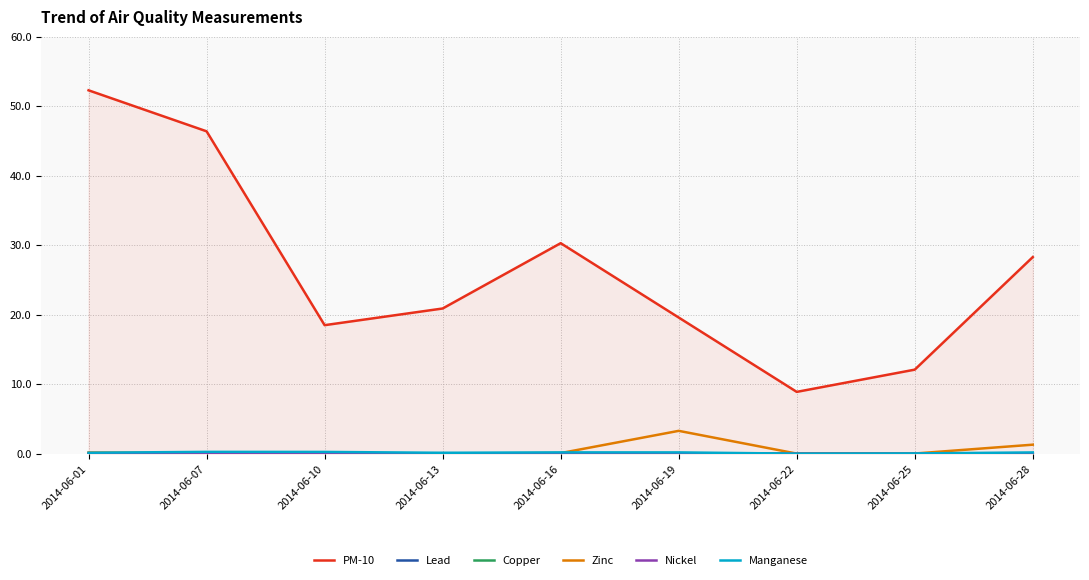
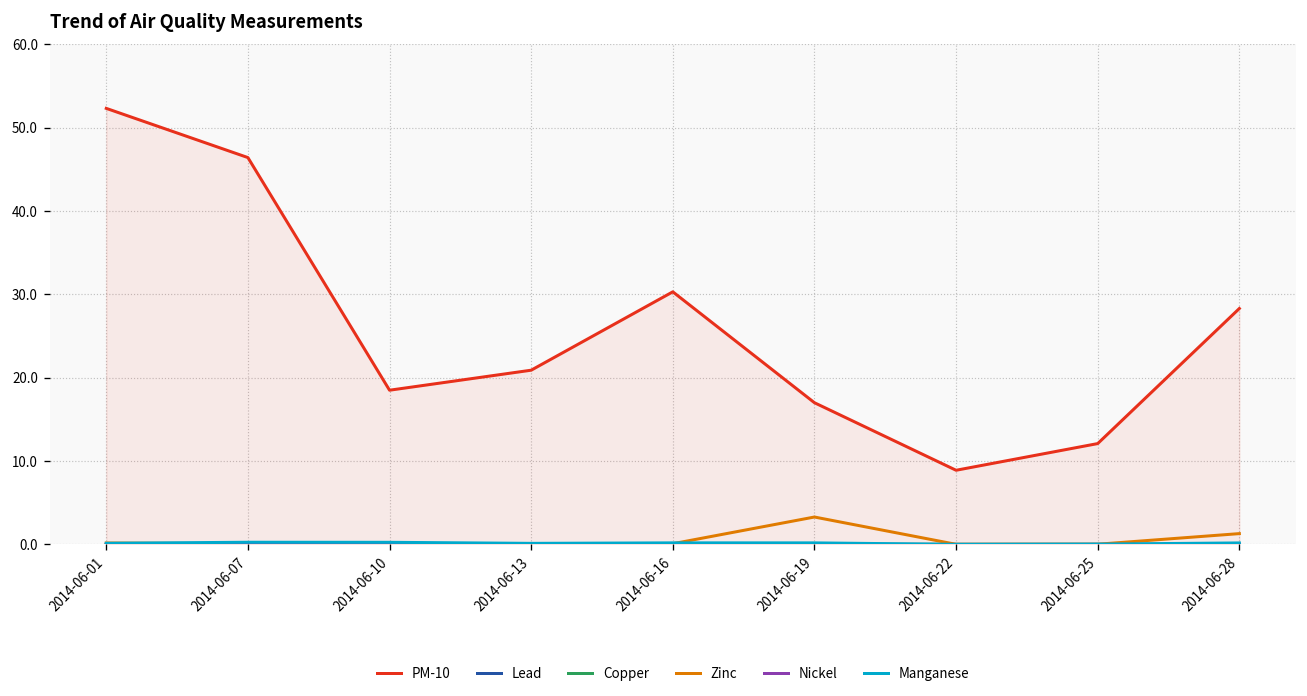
PM-10, 2014-06-19: 20 -> 17
